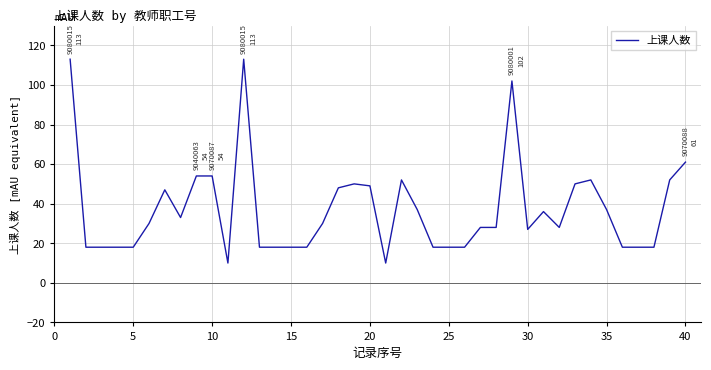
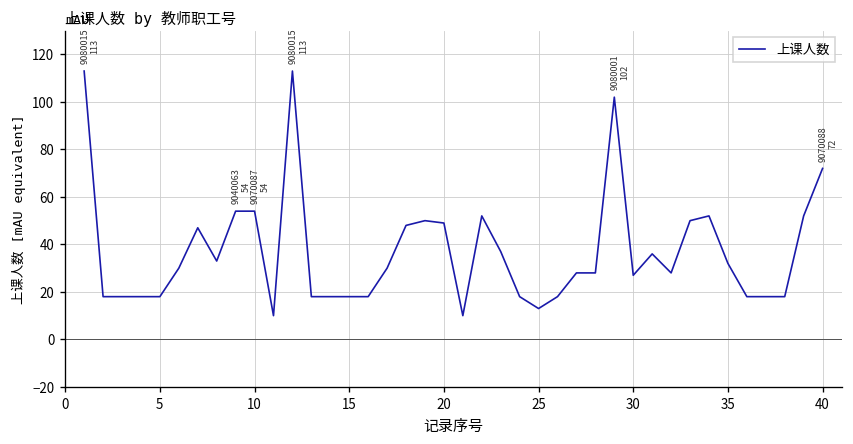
25: 18 -> 13
35: 37 -> 32
40: 61 -> 72
